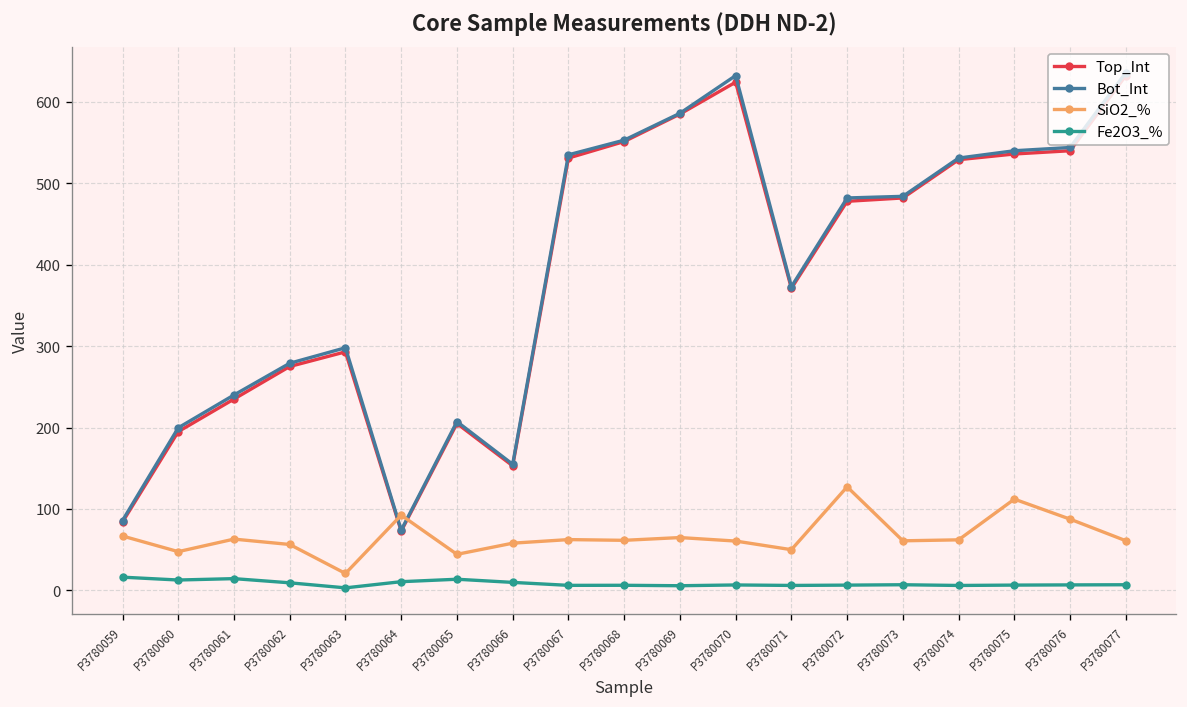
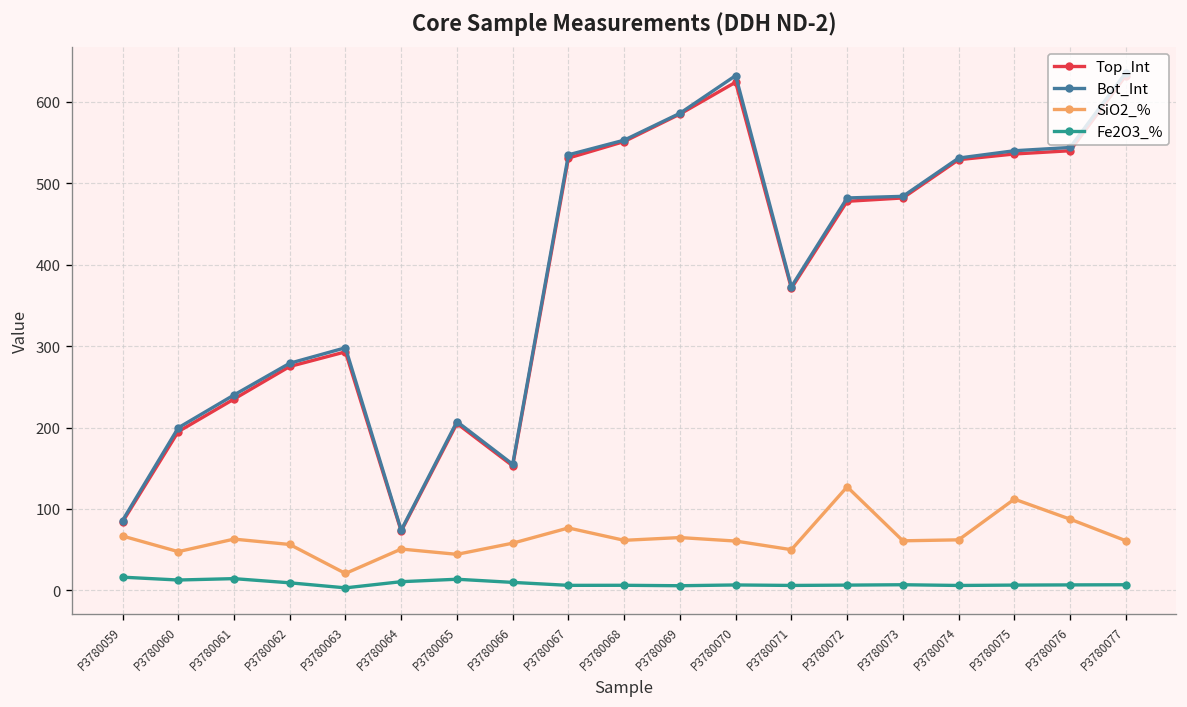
SiO2_%, P3780064: 90 -> 50
SiO2_%, P3780067: 60 -> 80
